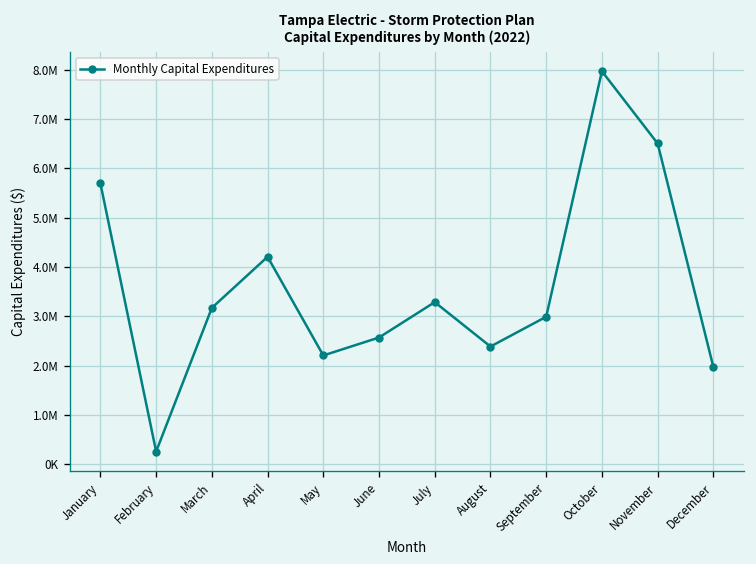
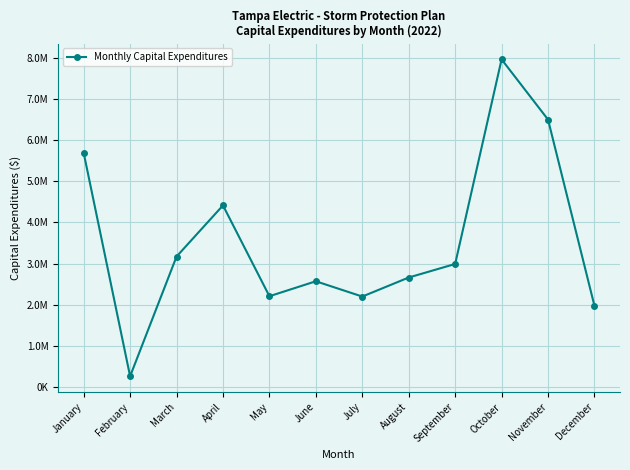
April: 4200000 -> 4400000
July: 3300000 -> 2200000
August: 2400000 -> 2700000
